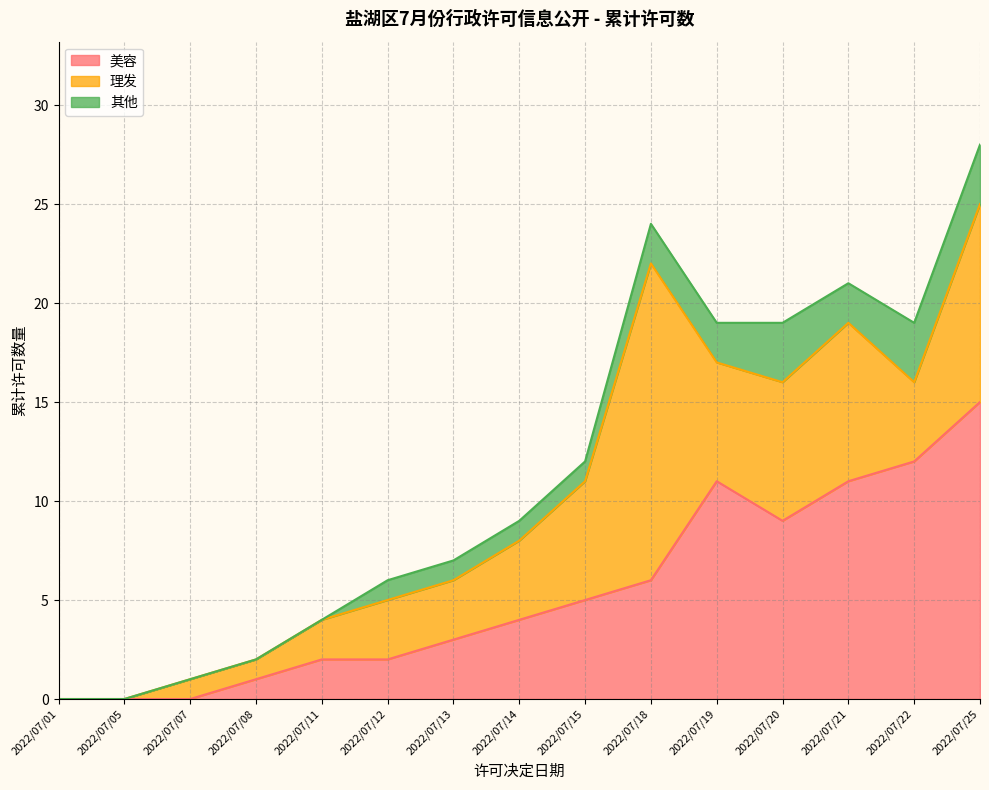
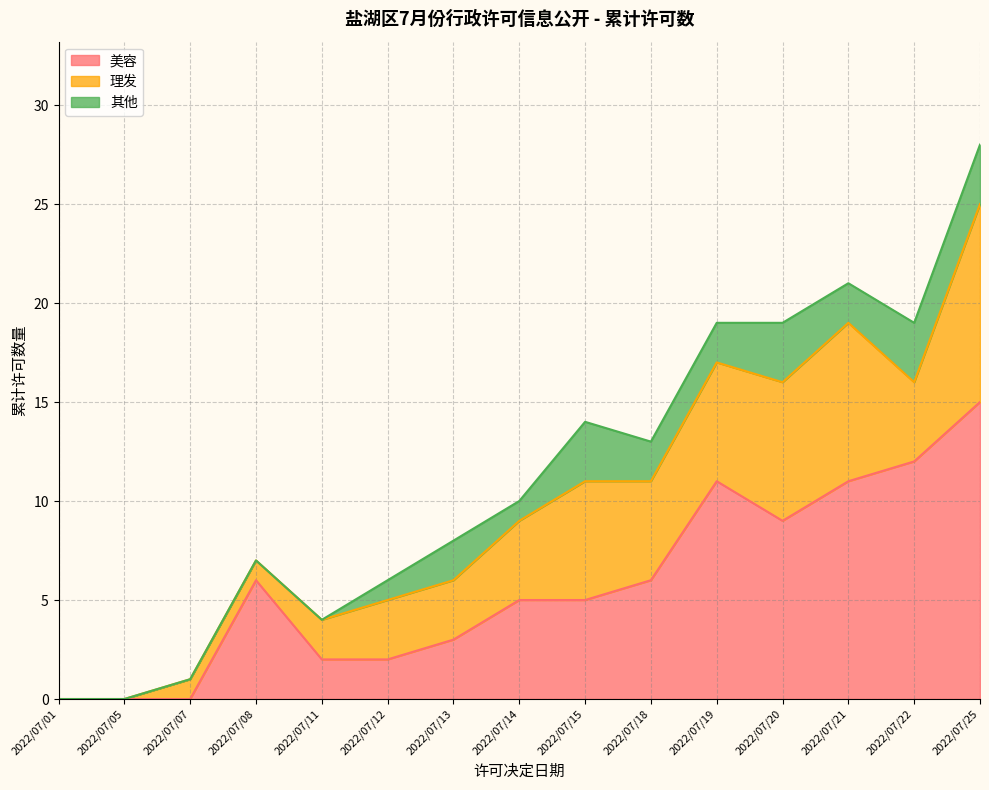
美容, 2022/07/08: 1 -> 6
其他, 2022/07/13: 1 -> 2
美容, 2022/07/14: 4 -> 5
其他, 2022/07/15: 1 -> 3
理发, 2022/07/18: 16 -> 5
